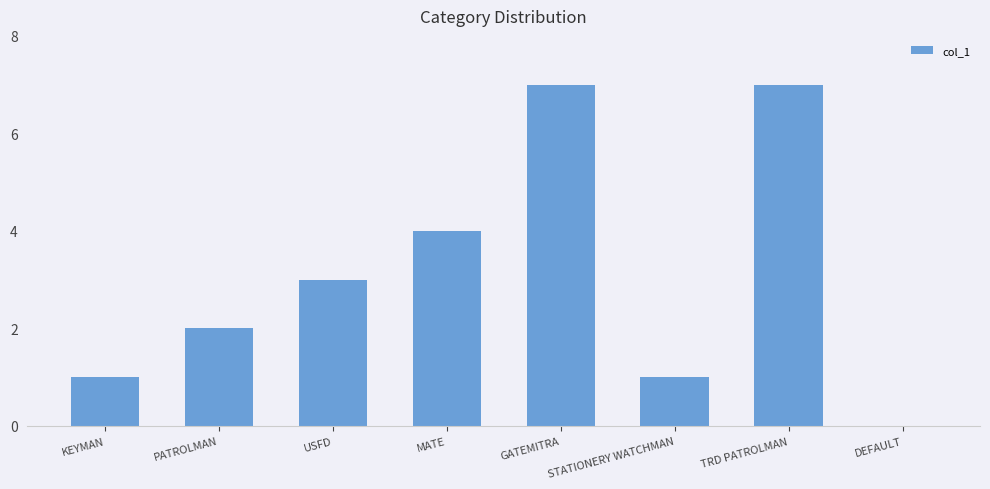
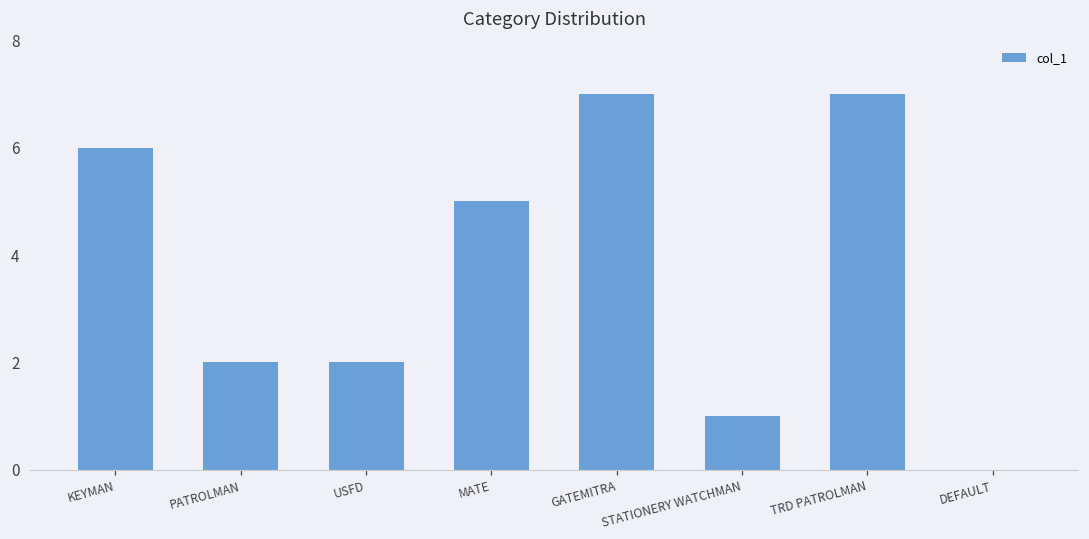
KEYMAN: 1 -> 6
USFD: 3 -> 2
MATE: 4 -> 5
